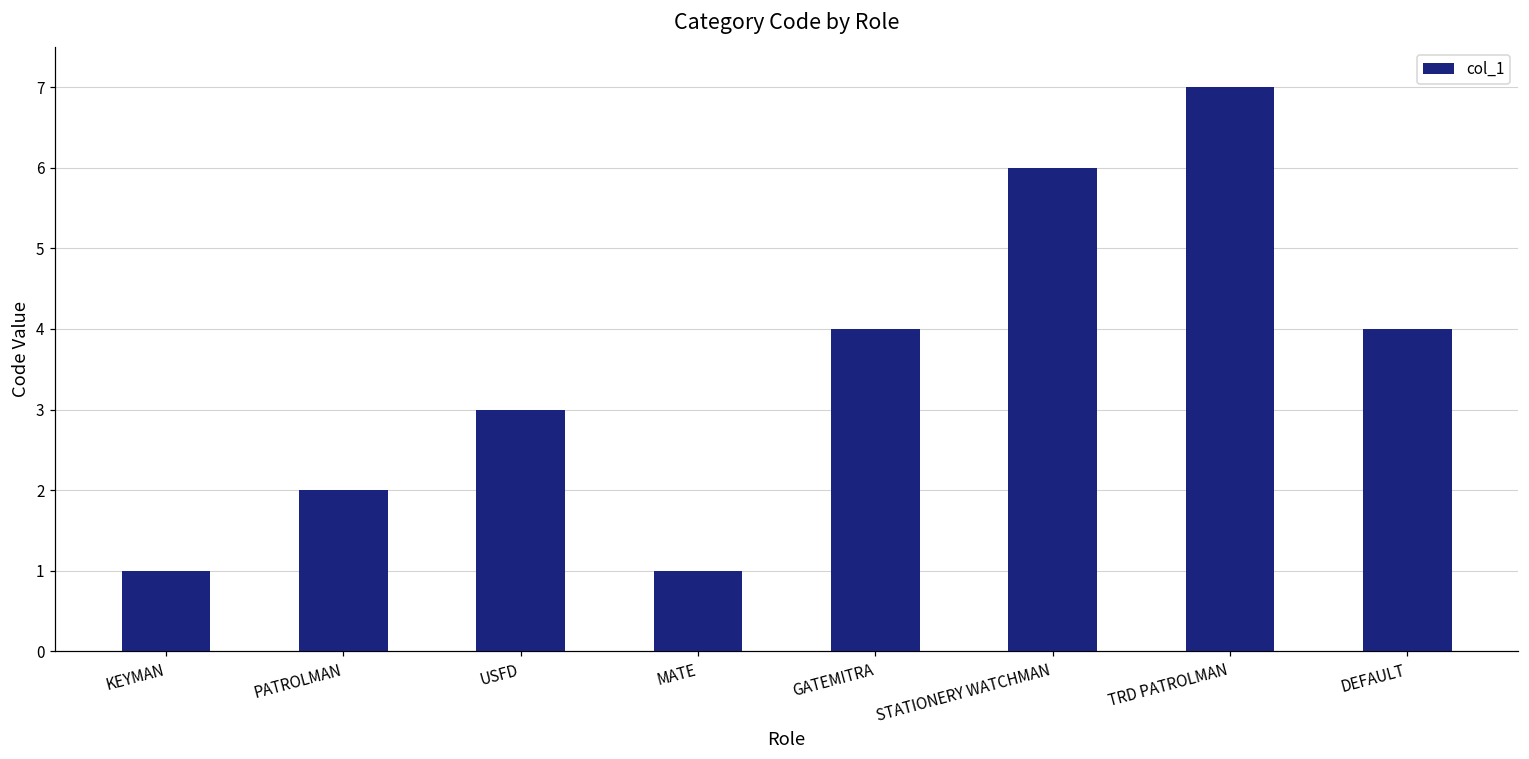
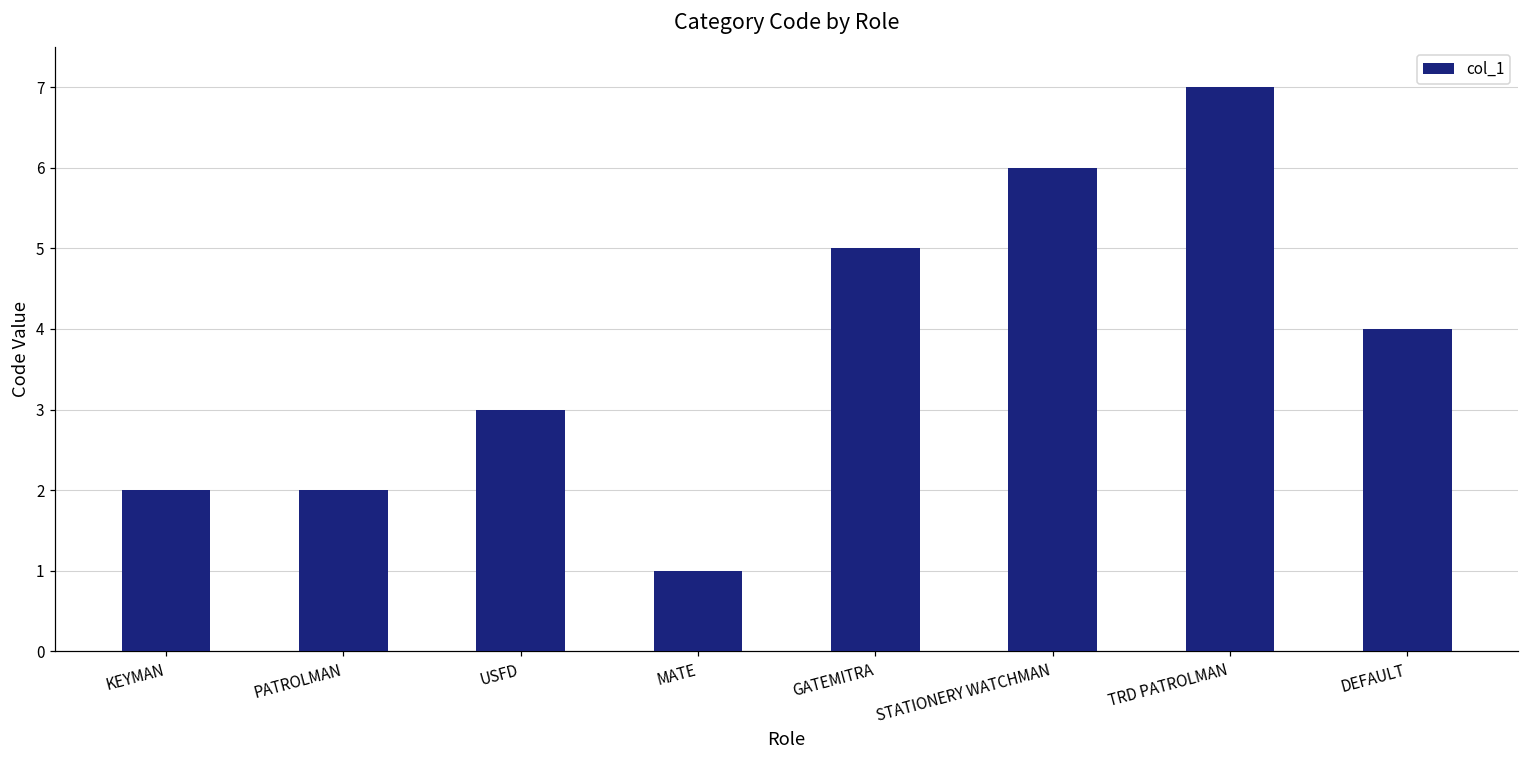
KEYMAN: 1 -> 2
GATEMITRA: 4 -> 5
